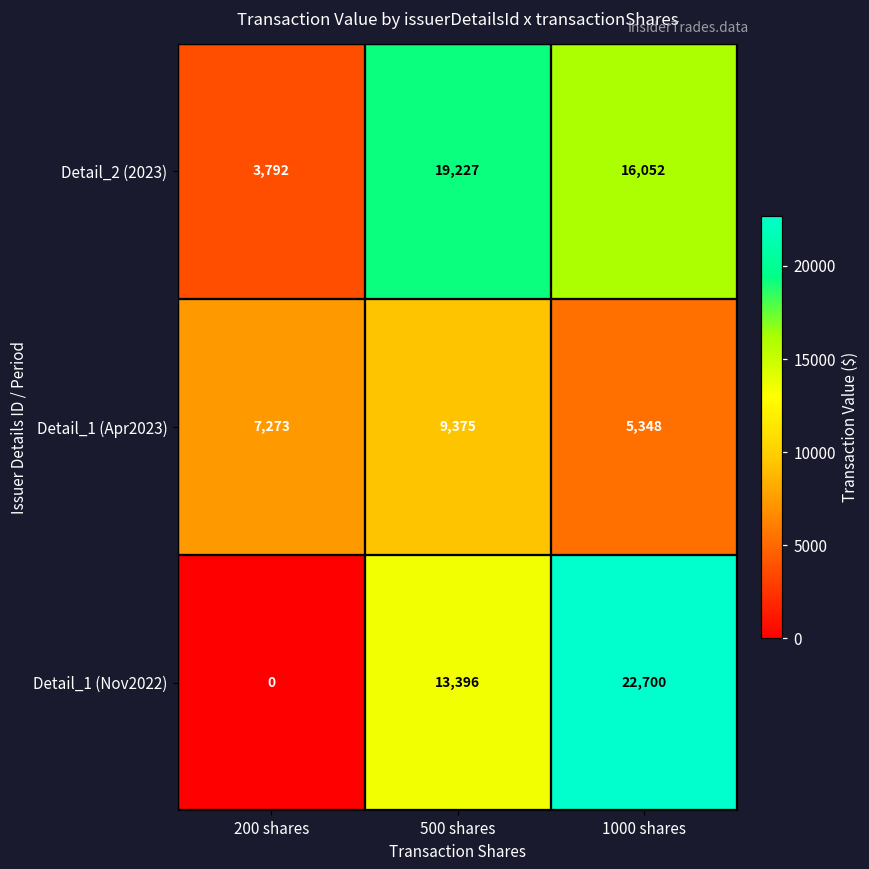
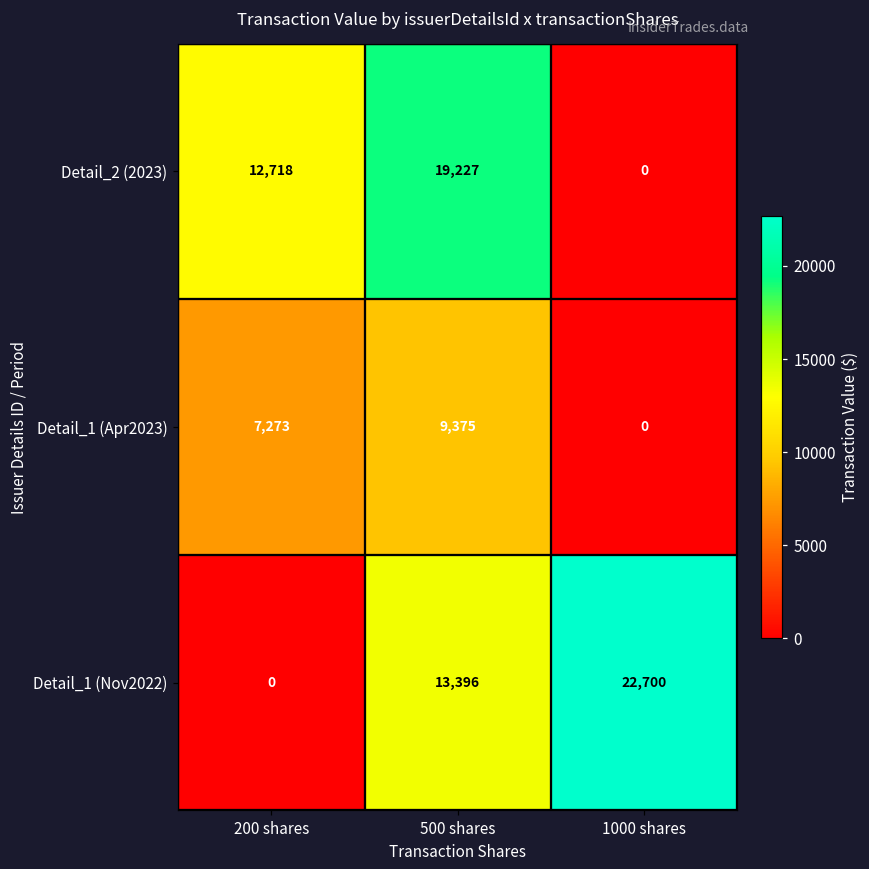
Detail_2 (2023), 200 shares: 3,792 -> 12,718
Detail_2 (2023), 1000 shares: 16,052 -> 0
Detail_1 (Apr2023), 1000 shares: 5,348 -> 0
